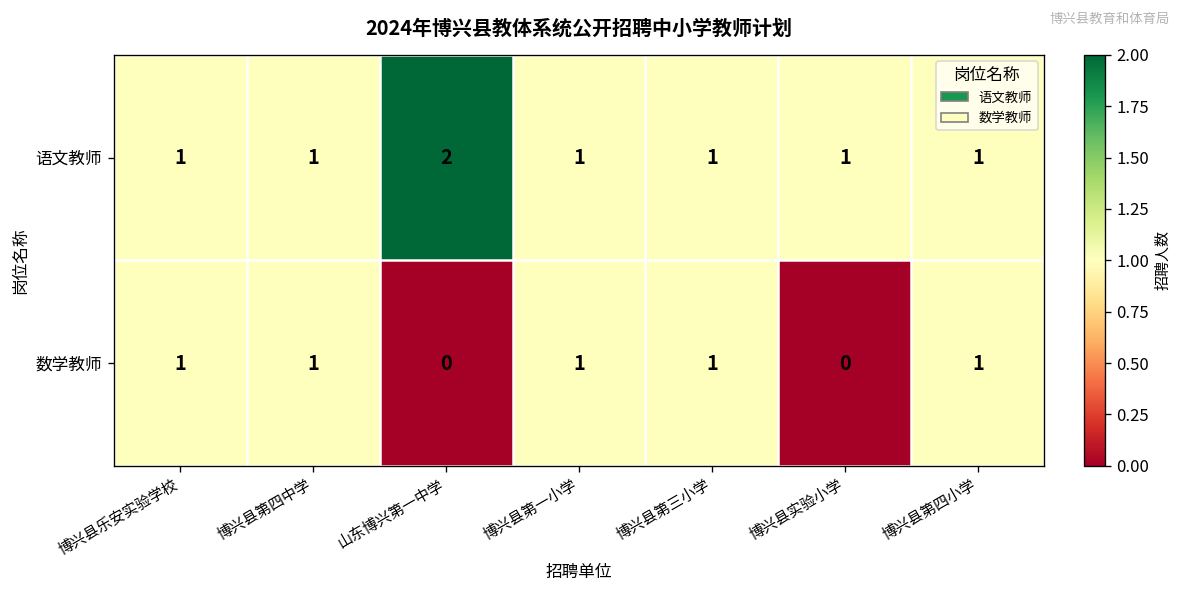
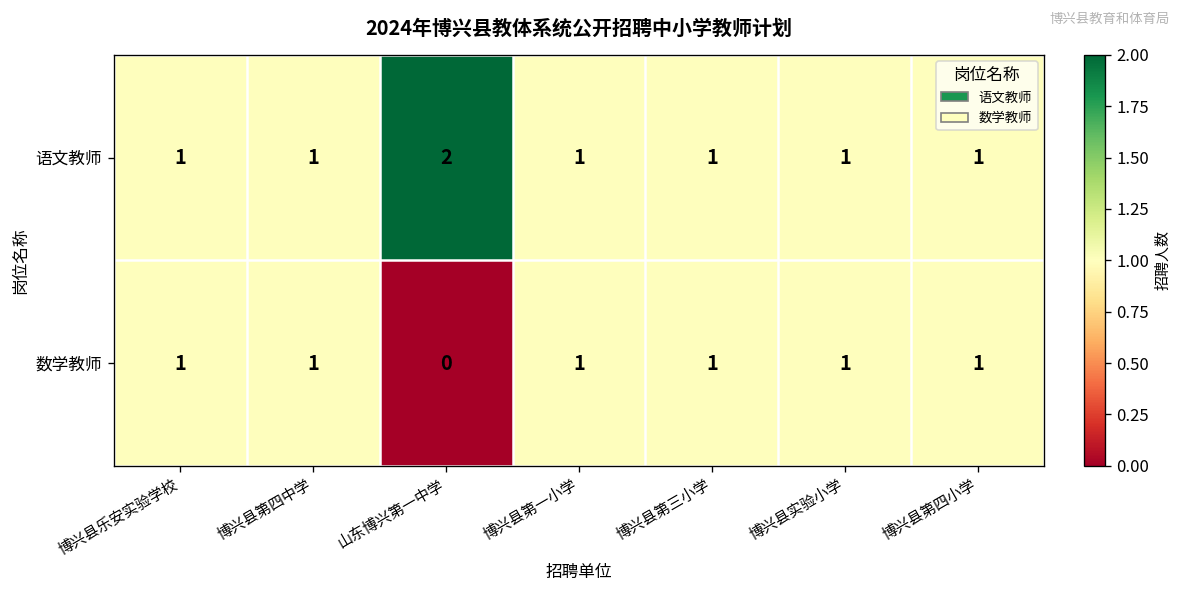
数学教师, 博兴县实验小学: 0 -> 1
